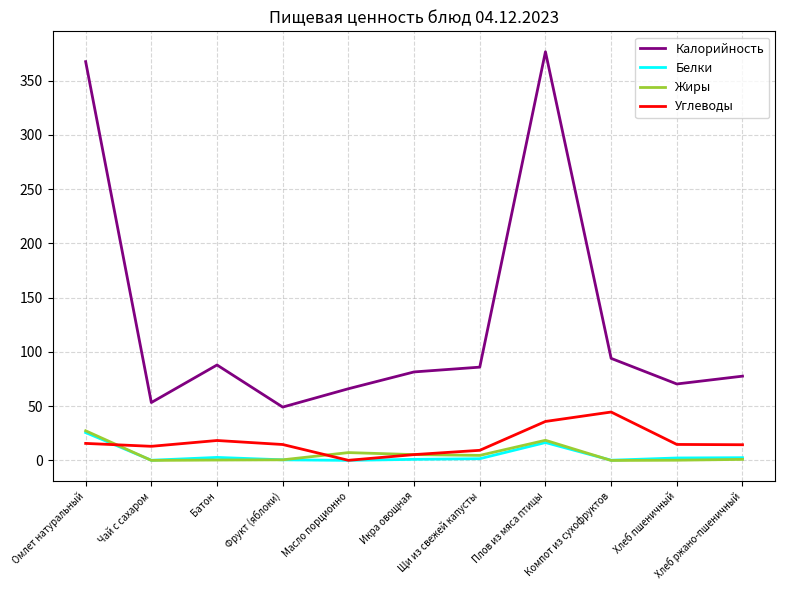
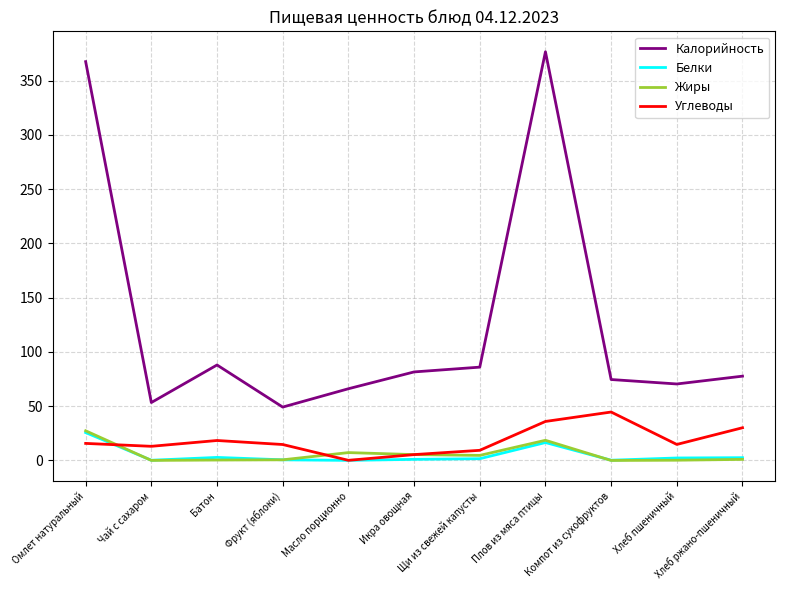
Калорийность, Компот из сухофруктов: 94 -> 75
Углеводы, Хлеб ржано-пшеничный: 14 -> 30
